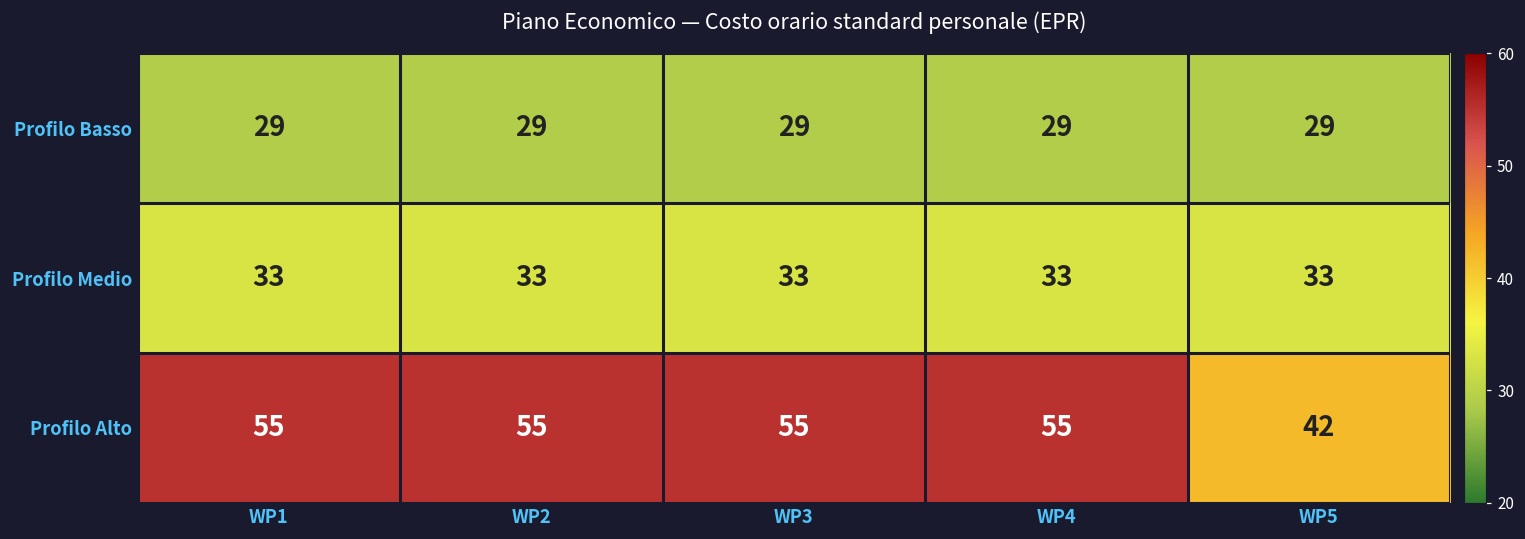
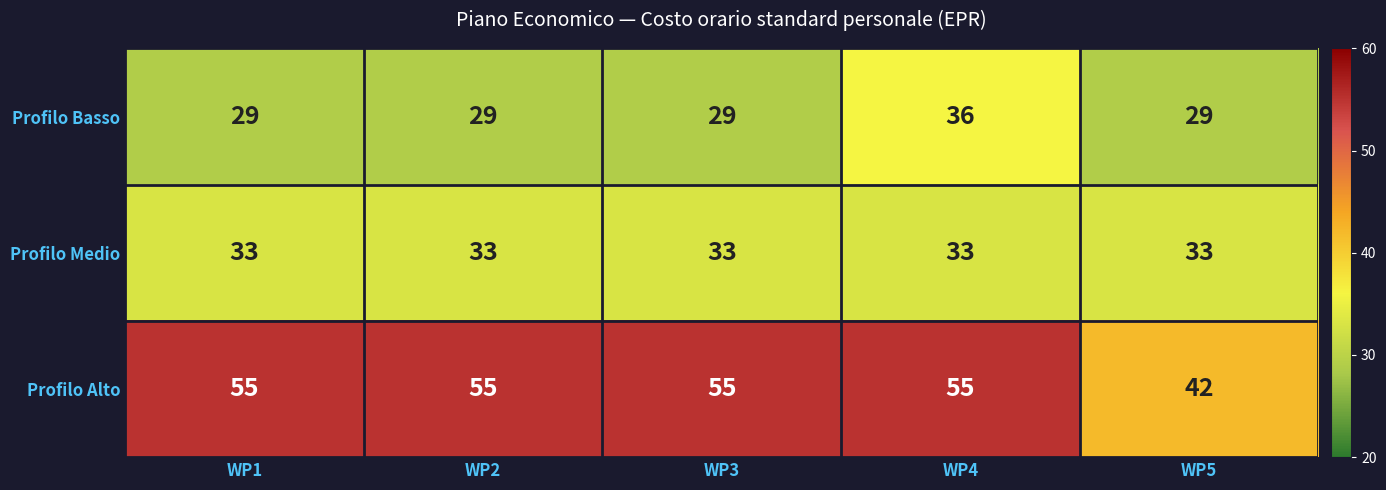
Profilo Basso, WP4: 29 -> 36
